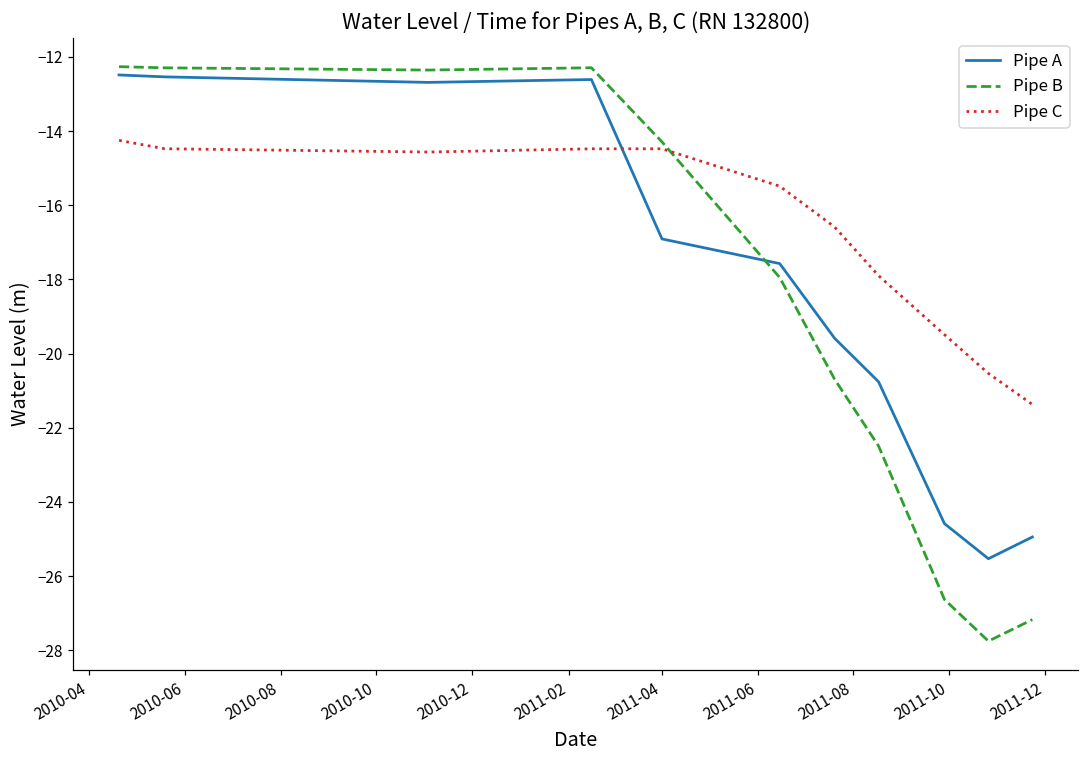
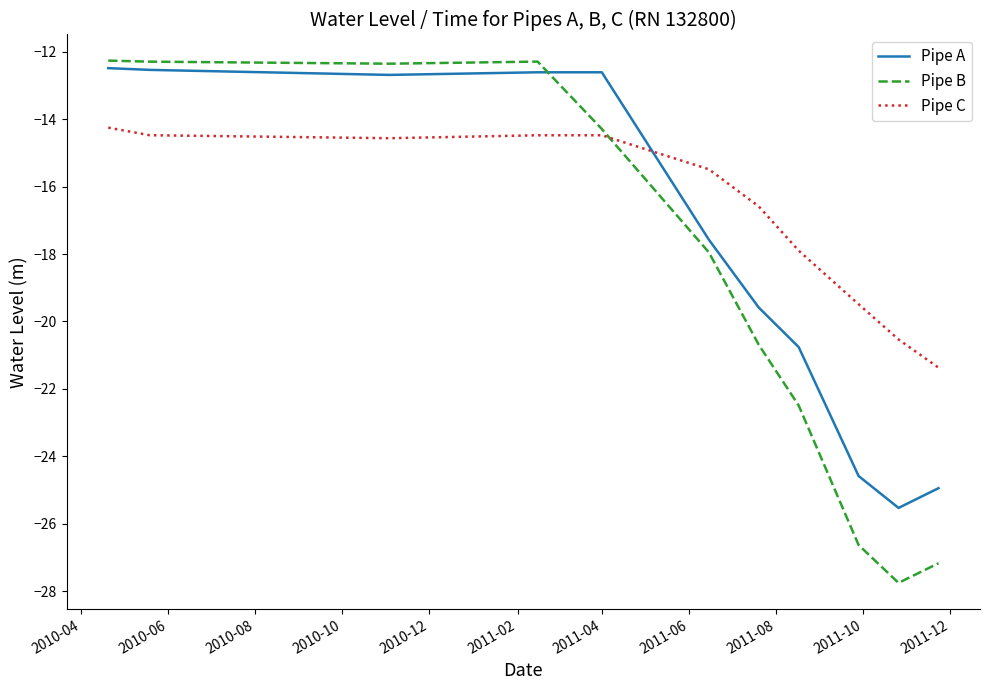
Pipe A, 2011-04: -16.9 -> -12.6
